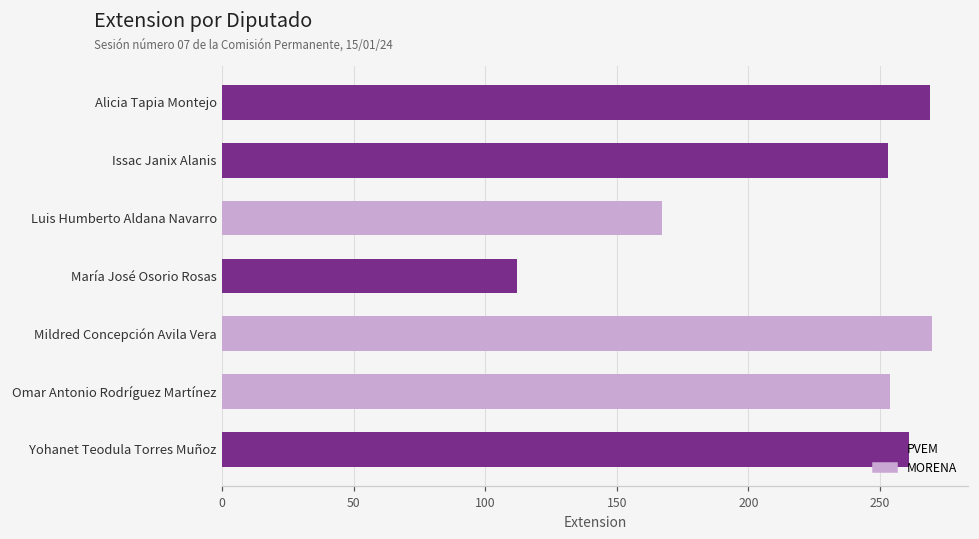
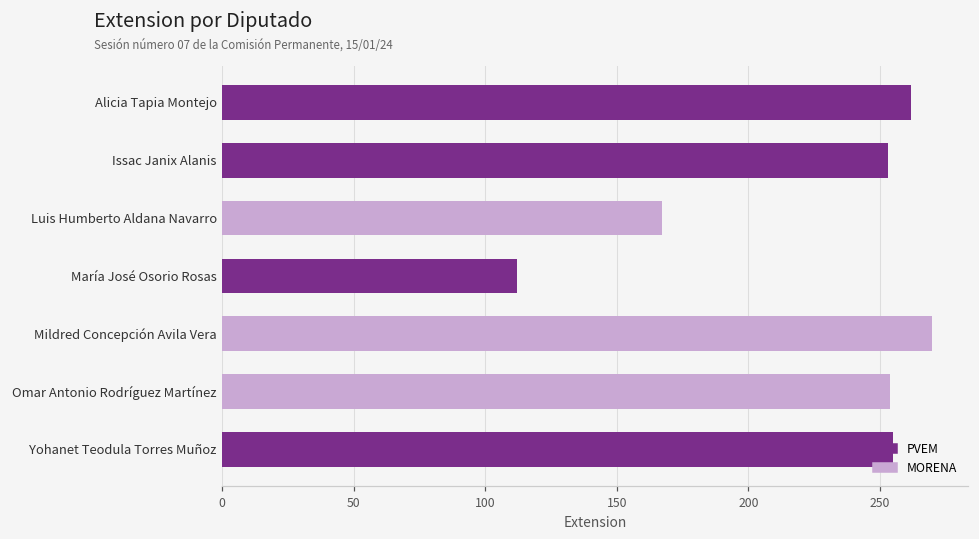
Alicia Tapia Montejo: 269 -> 262
Yohanet Teodula Torres Muñoz: 261 -> 255
